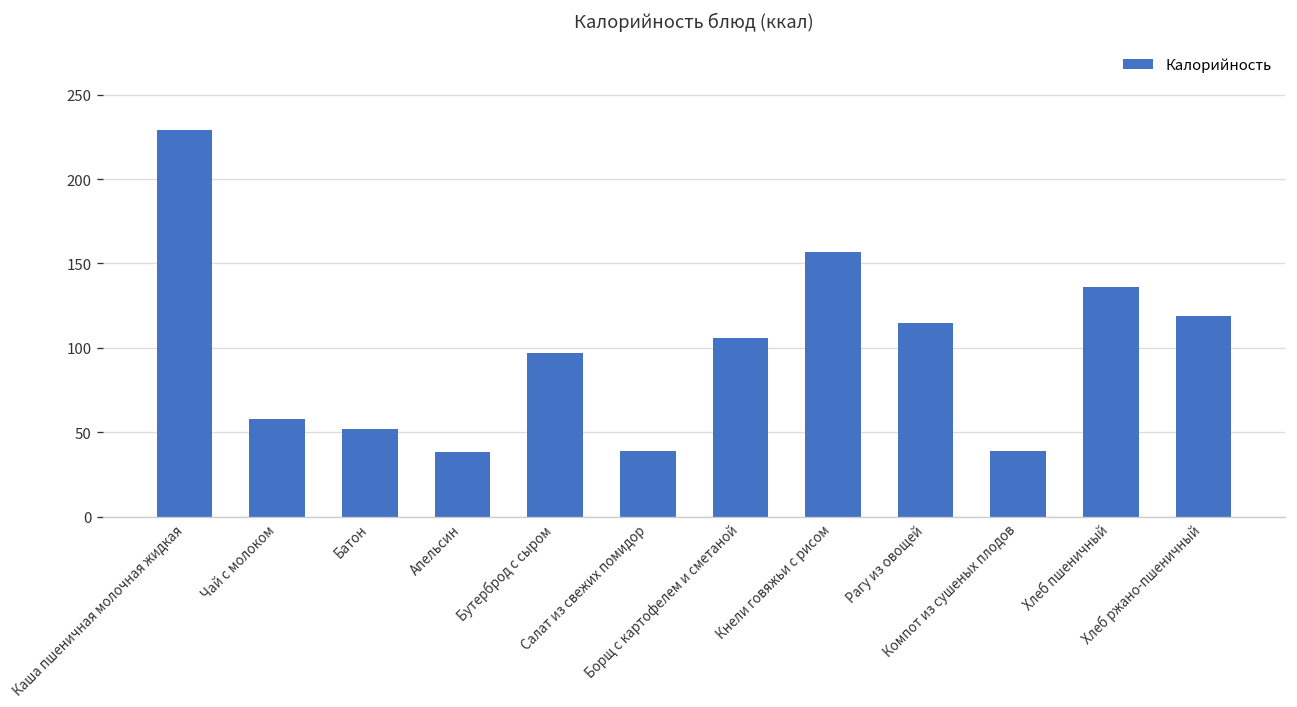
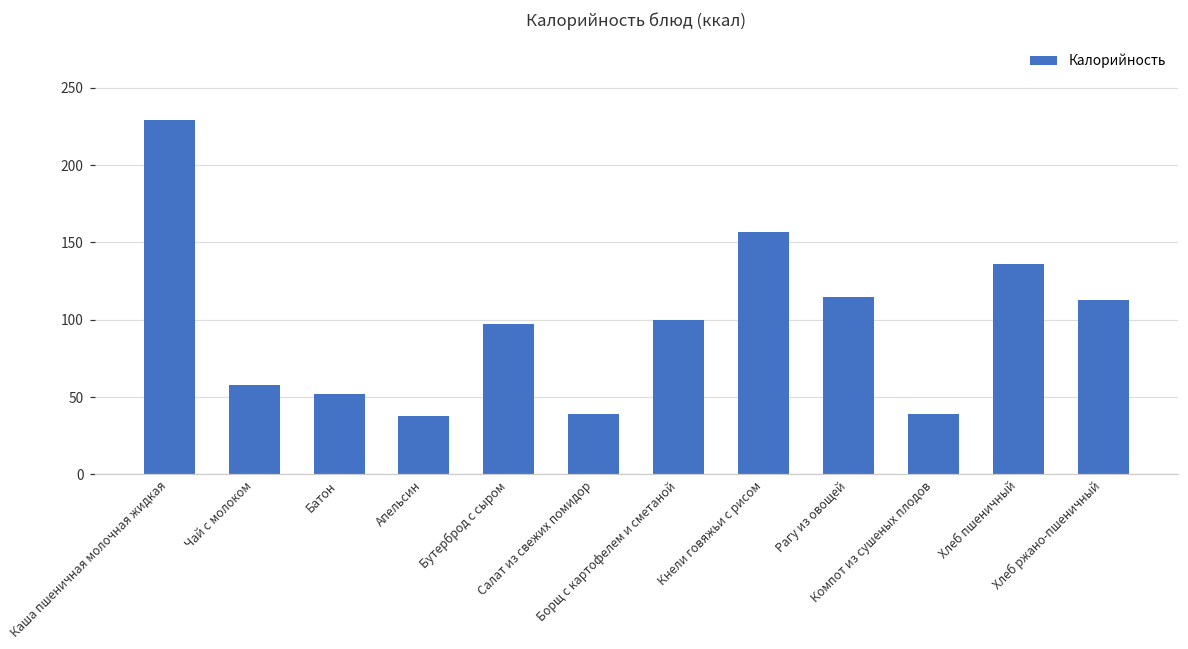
Борщ с картофелем и сметаной: 106 -> 100
Хлеб ржано-пшеничный: 119 -> 113
